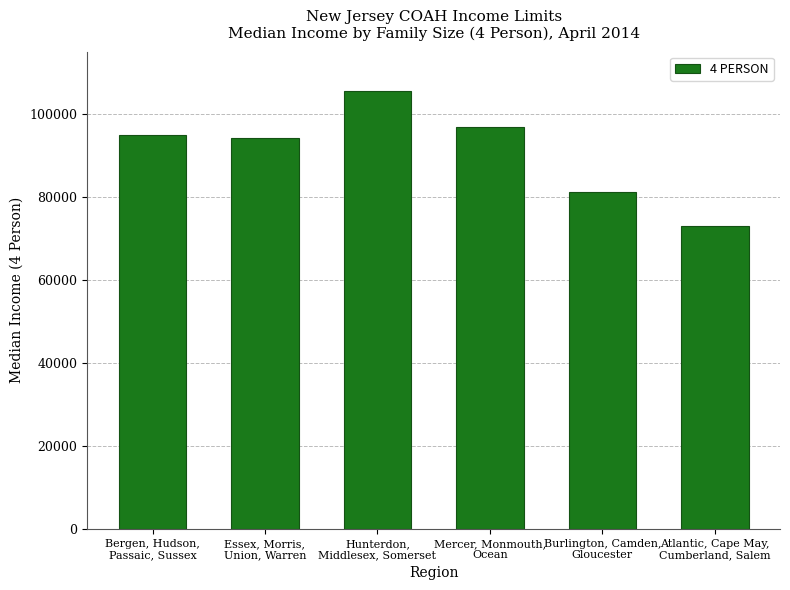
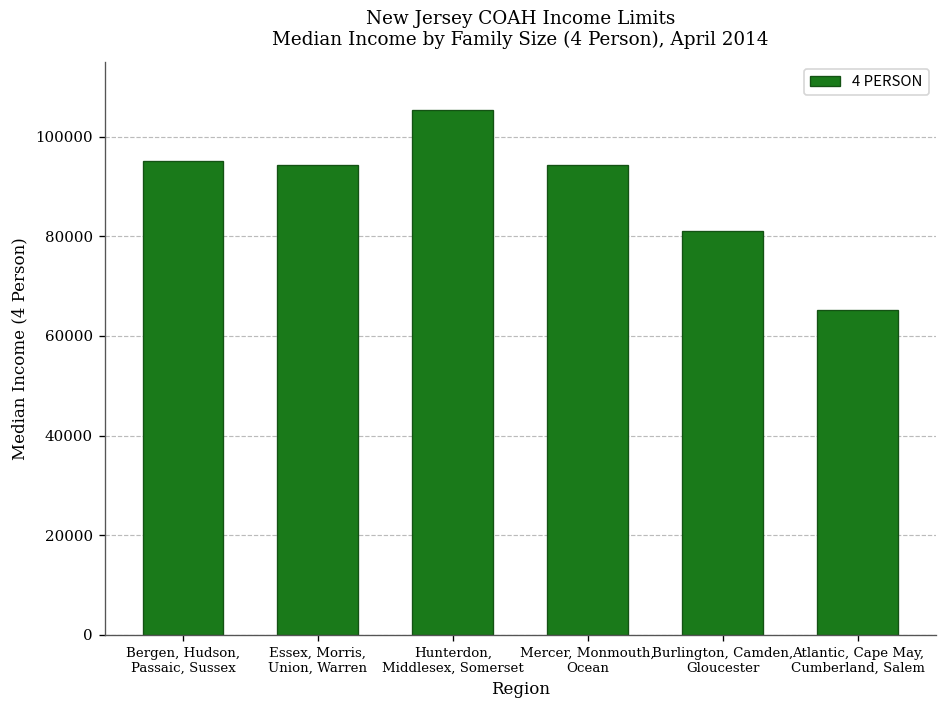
Mercer, Monmouth, Ocean: 97000 -> 94000
Atlantic, Cape May, Cumberland, Salem: 73000 -> 65000
